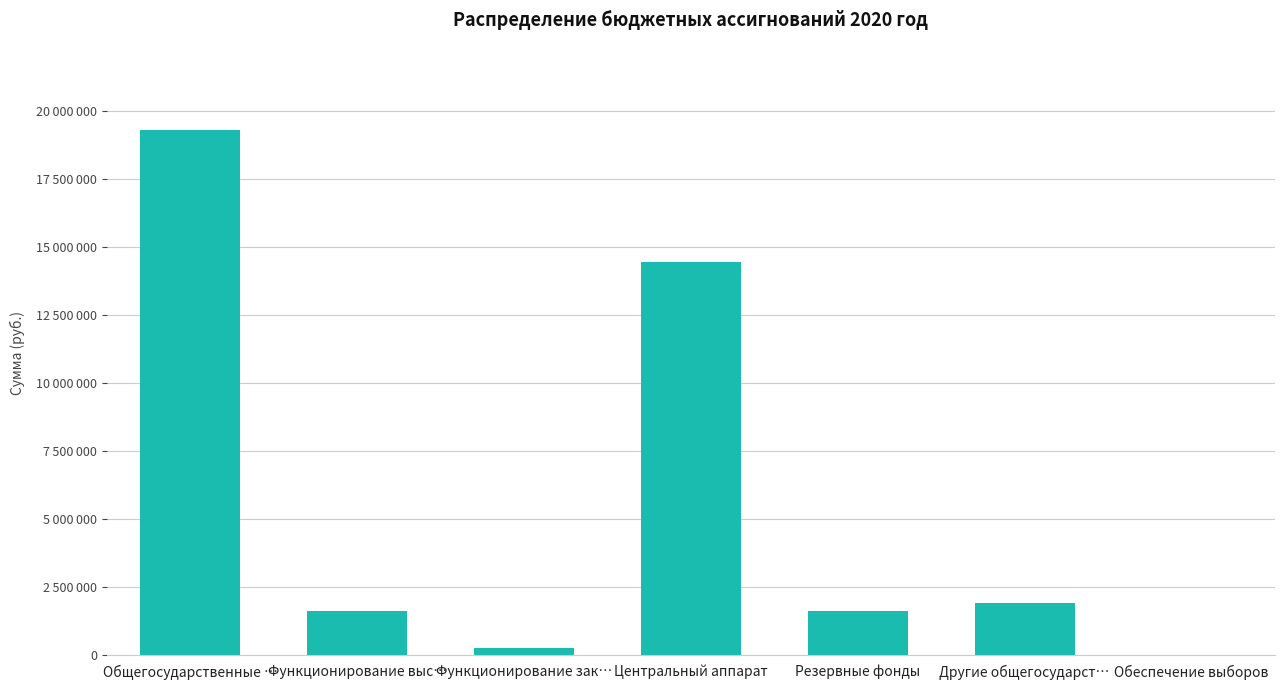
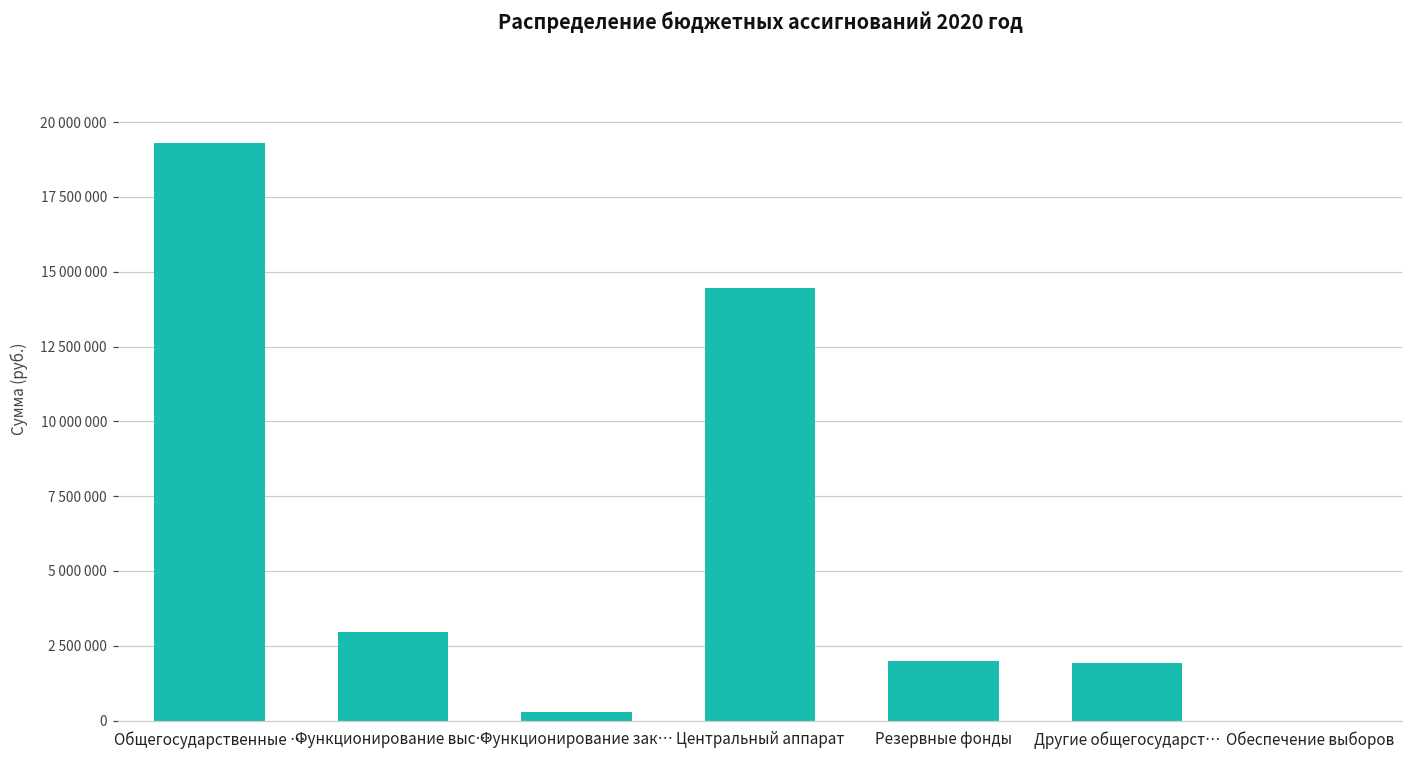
Функционирование выс…: 1600000 -> 3000000
Резервные фонды: 1600000 -> 2000000
